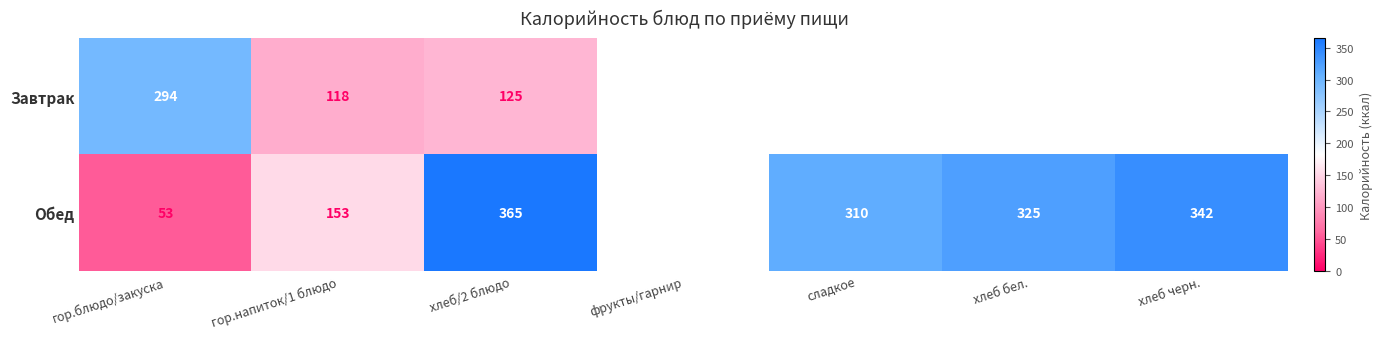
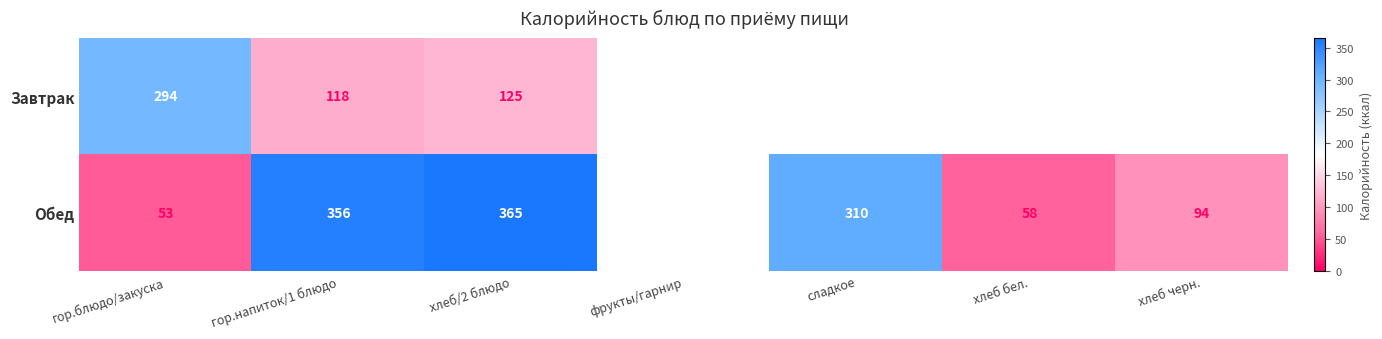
Обед, гор.напиток/1 блюдо: 153 -> 356
Обед, хлеб бел.: 325 -> 58
Обед, хлеб черн.: 342 -> 94
